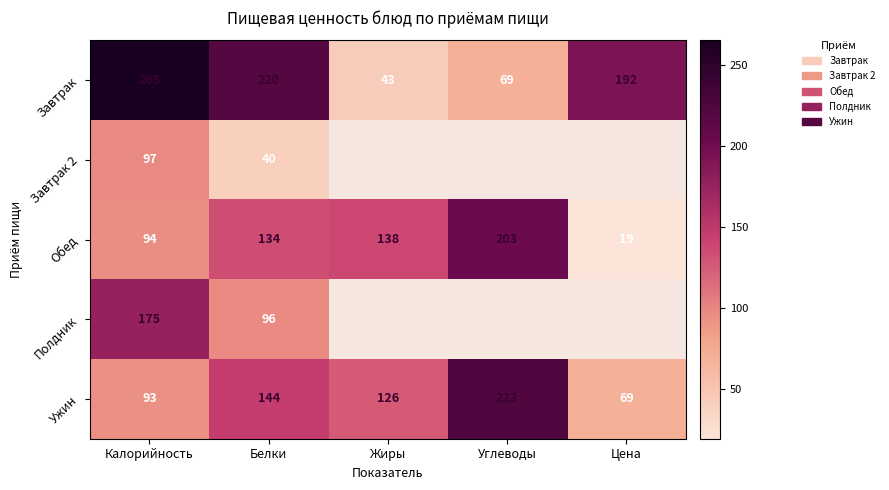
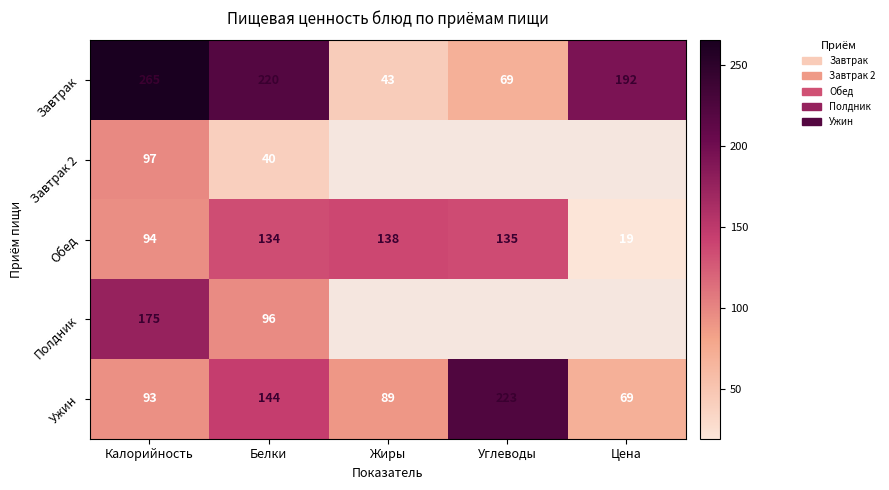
Обед, Углеводы: 203 -> 135
Ужин, Жиры: 126 -> 89
